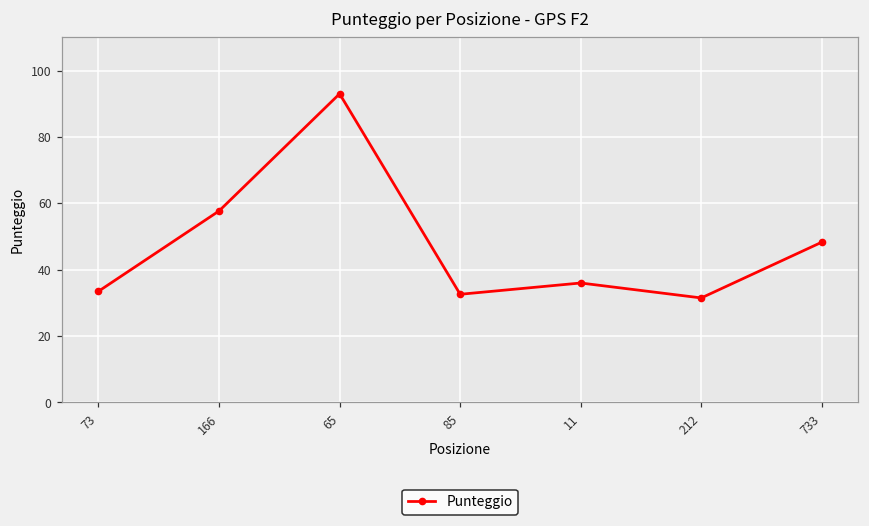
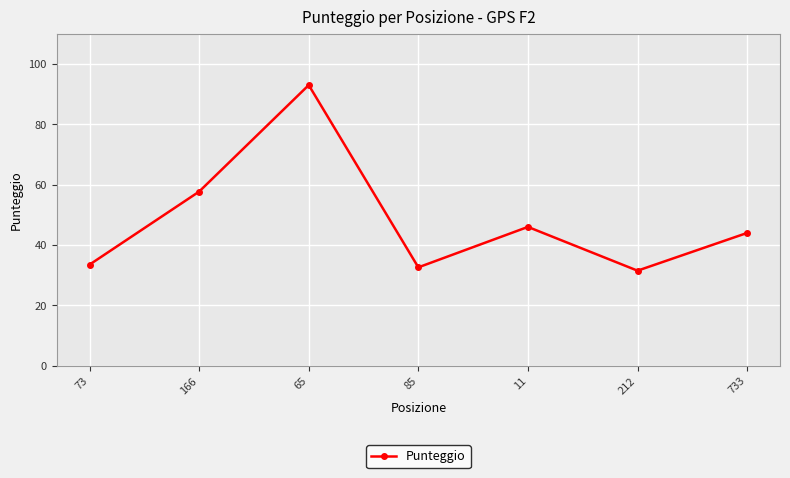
11: 36 -> 46
733: 48 -> 44
